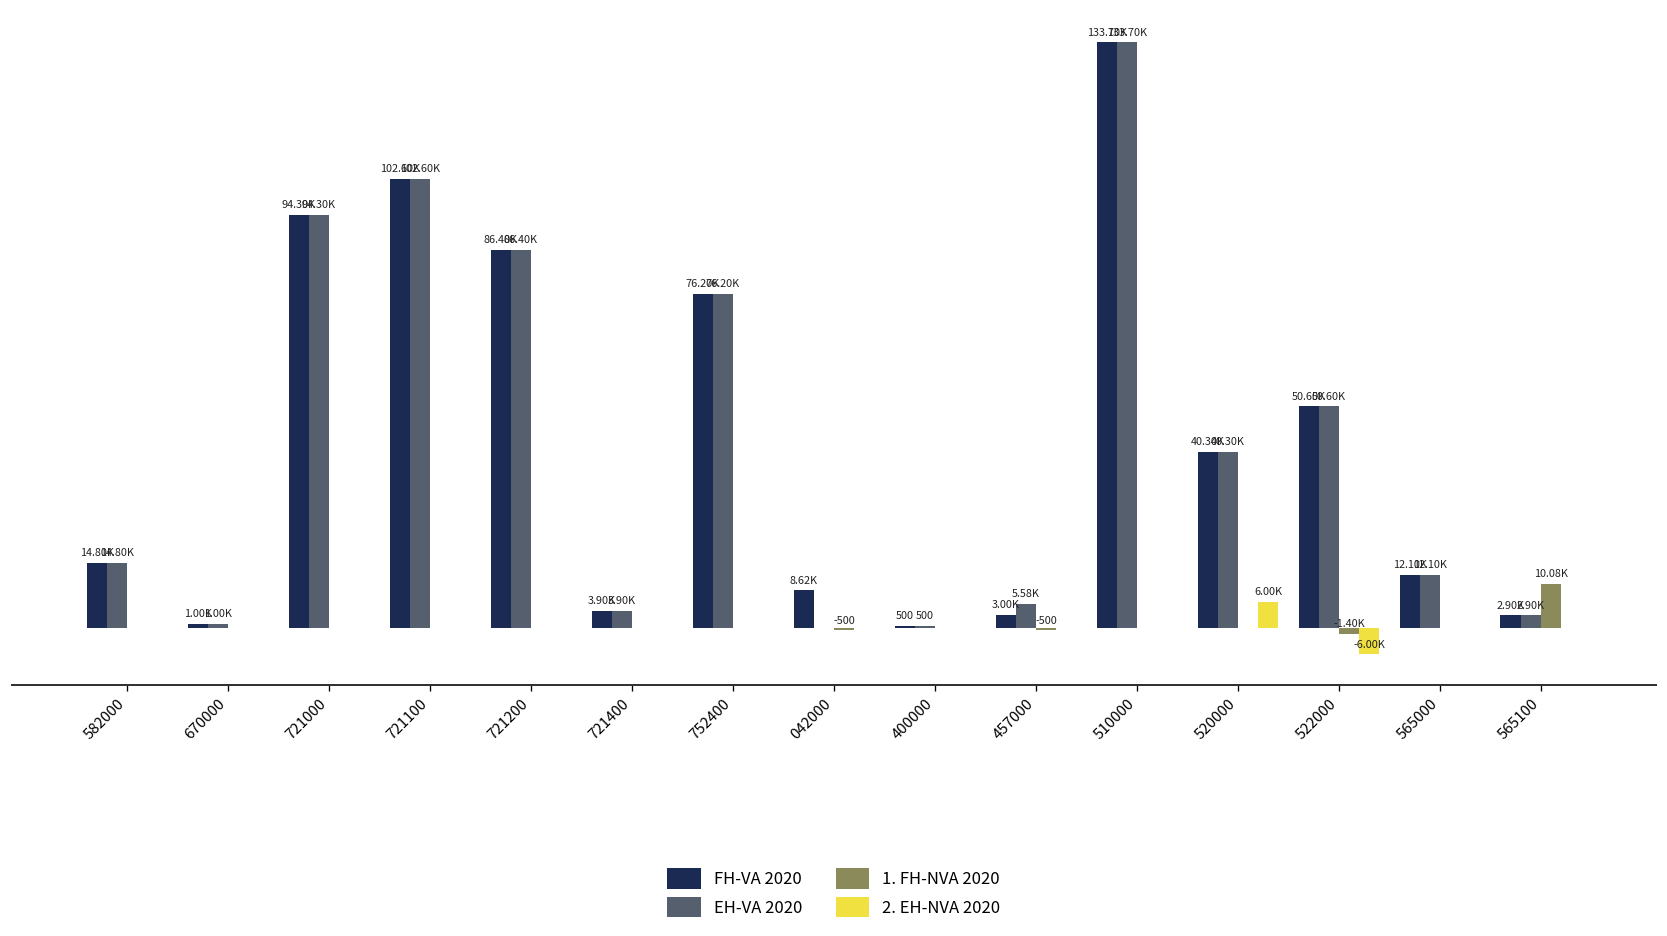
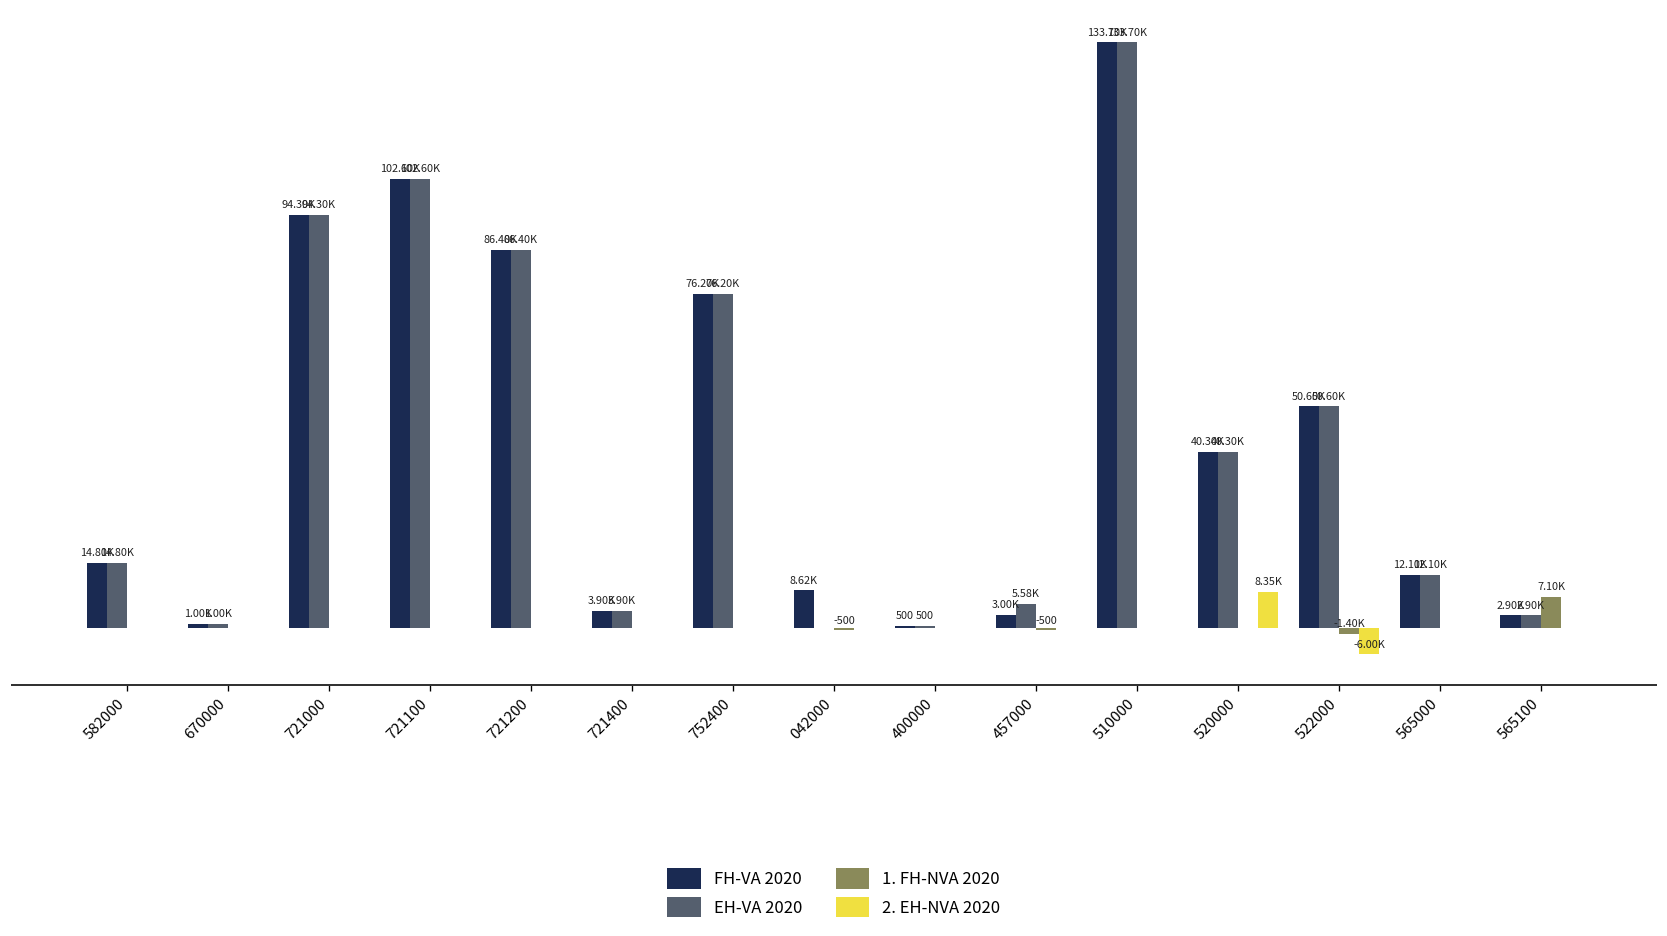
2. EH-NVA 2020, 520000: 6.00K -> 8.35K
1. FH-NVA 2020, 565100: 10.08K -> 7.10K
